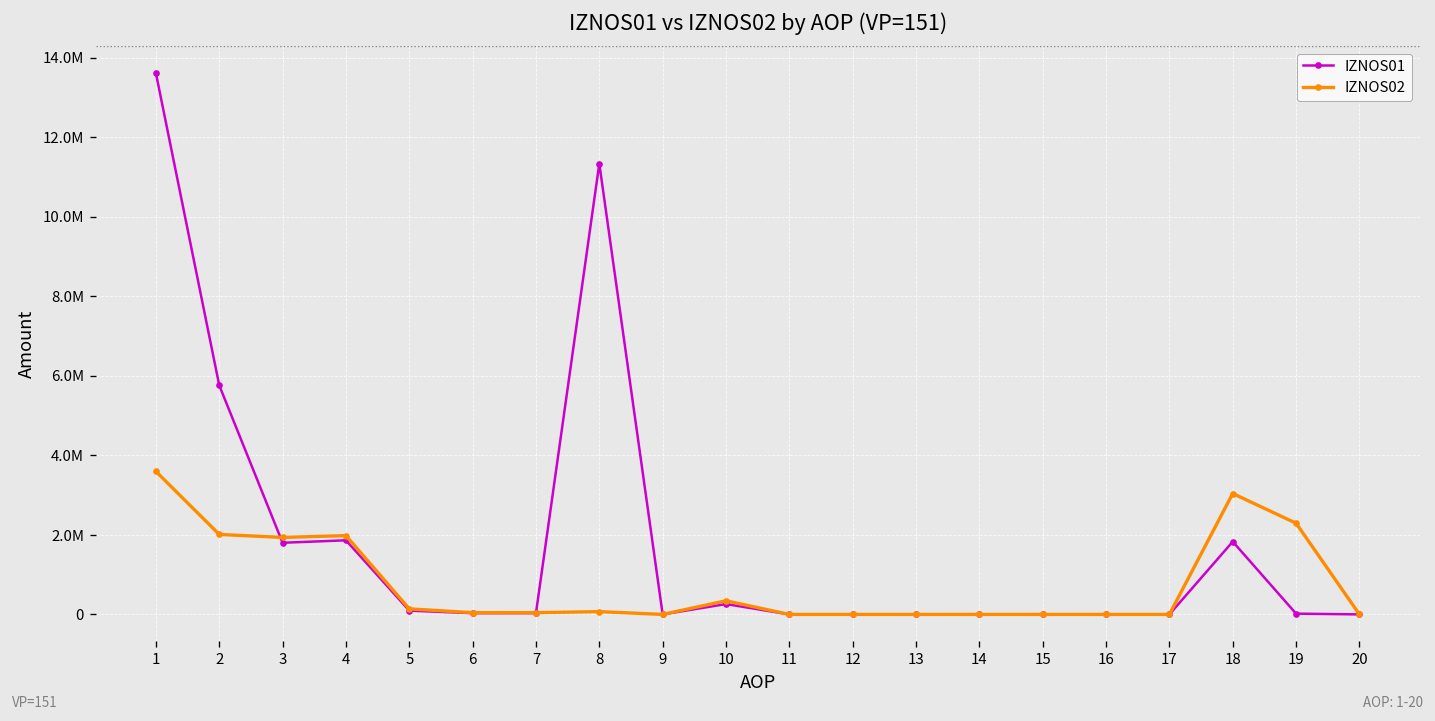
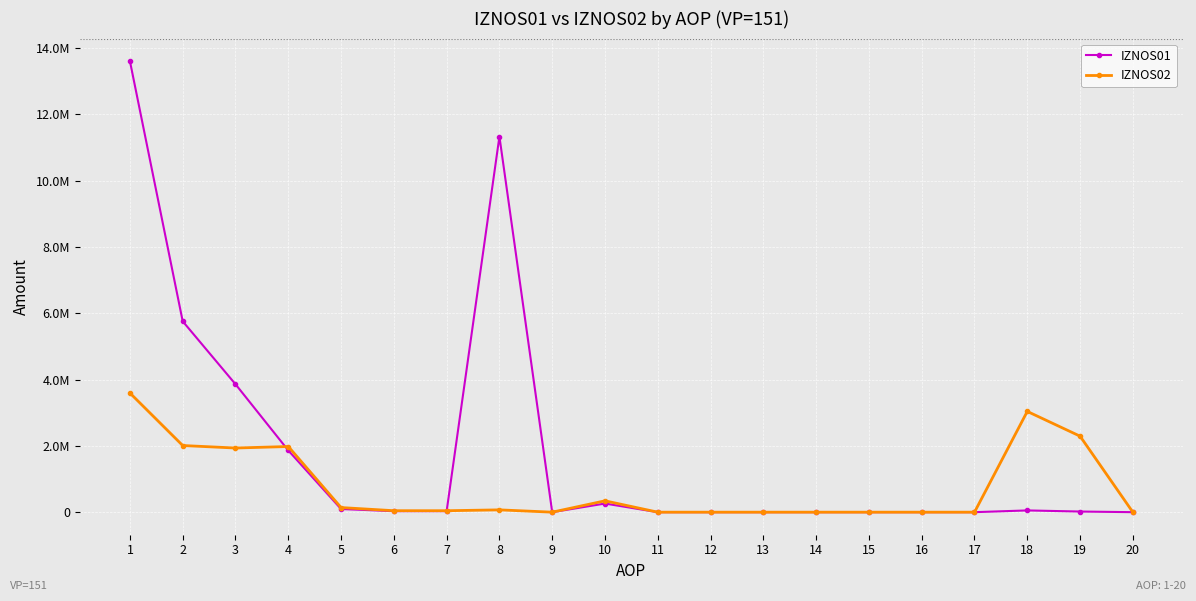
IZNOS01, 3: 1800000 -> 3900000
IZNOS01, 18: 1800000 -> 100000
